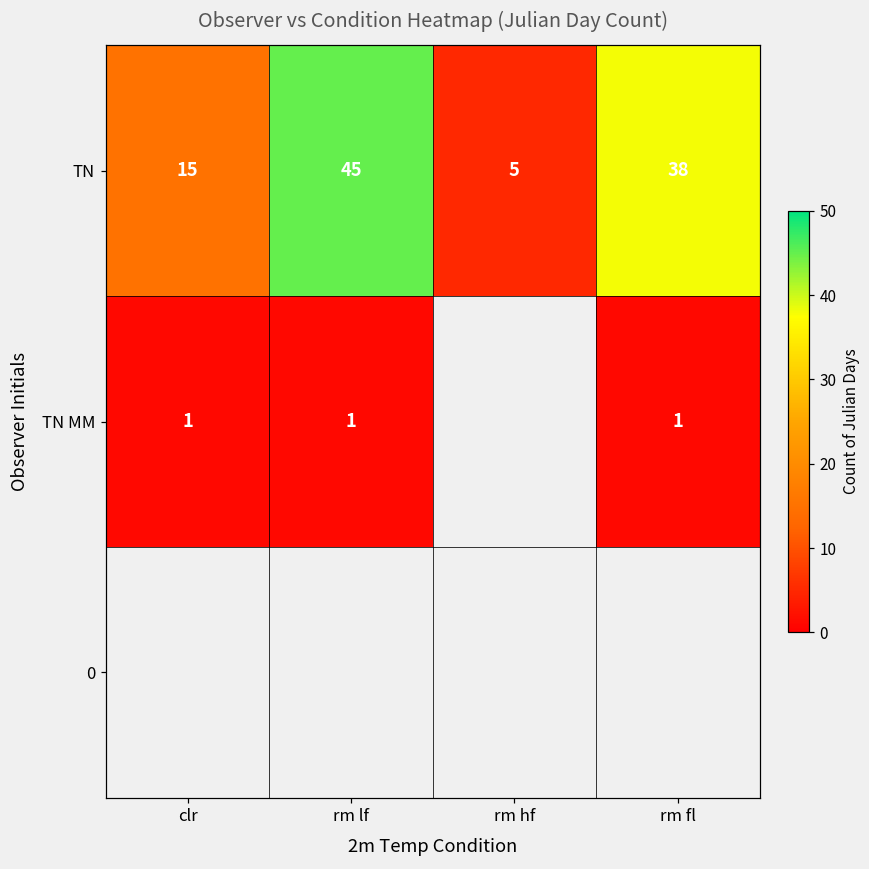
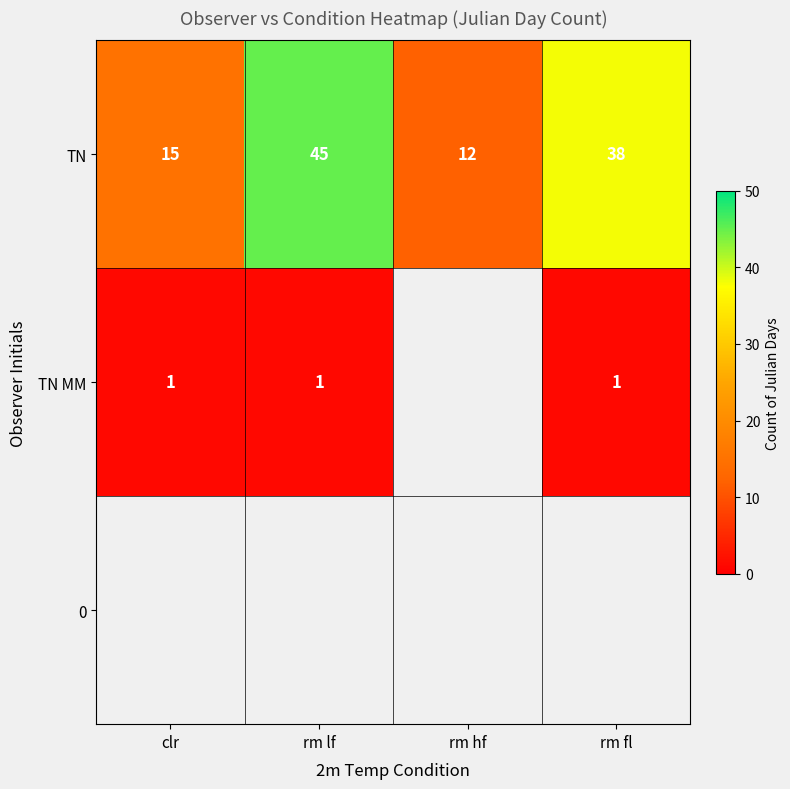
TN, rm hf: 5 -> 12
